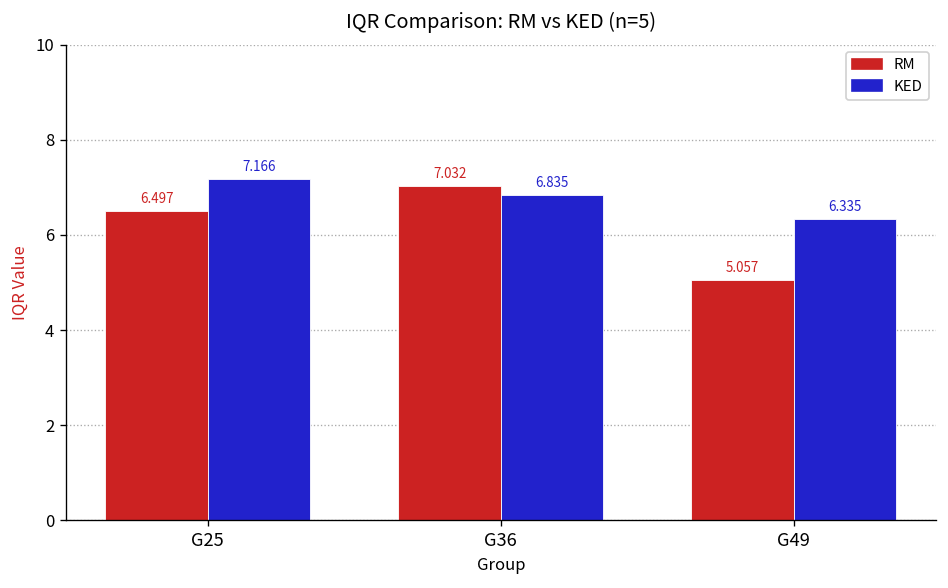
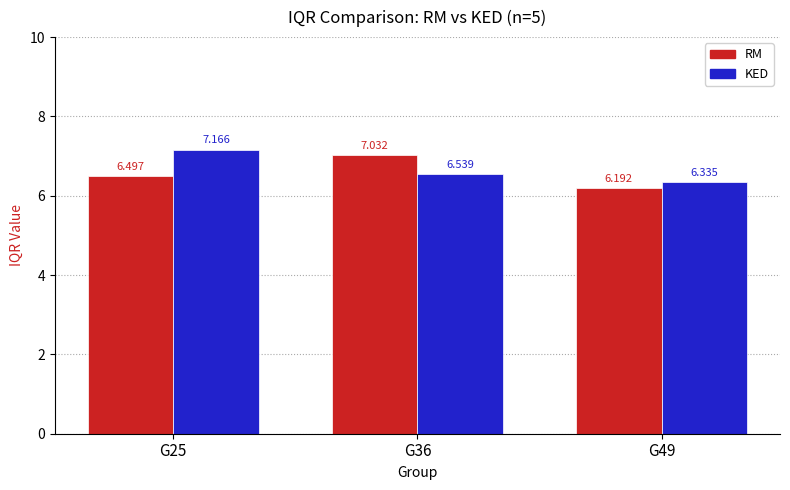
KED, G36: 6.835 -> 6.539
RM, G49: 5.057 -> 6.192
